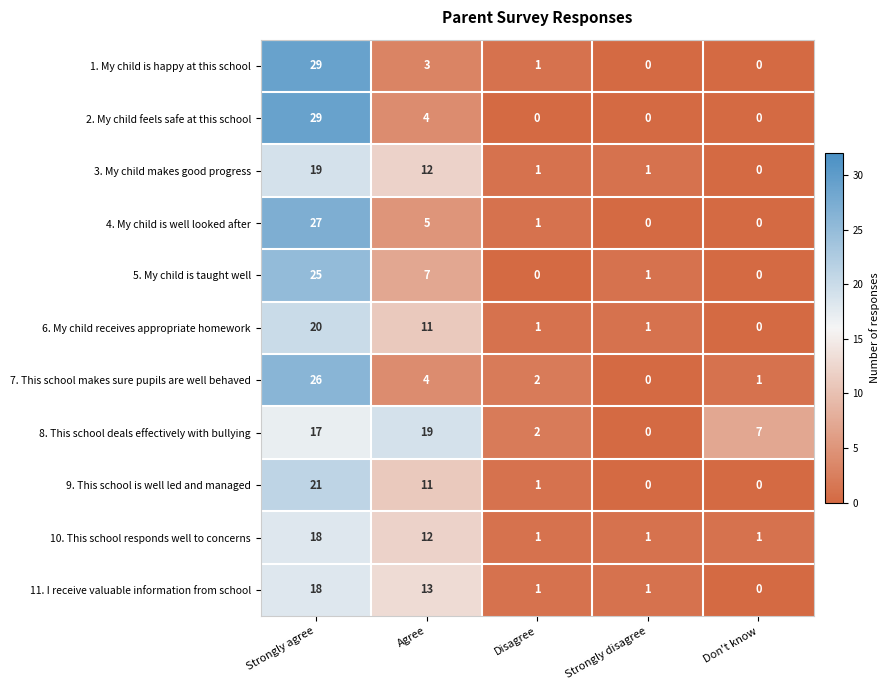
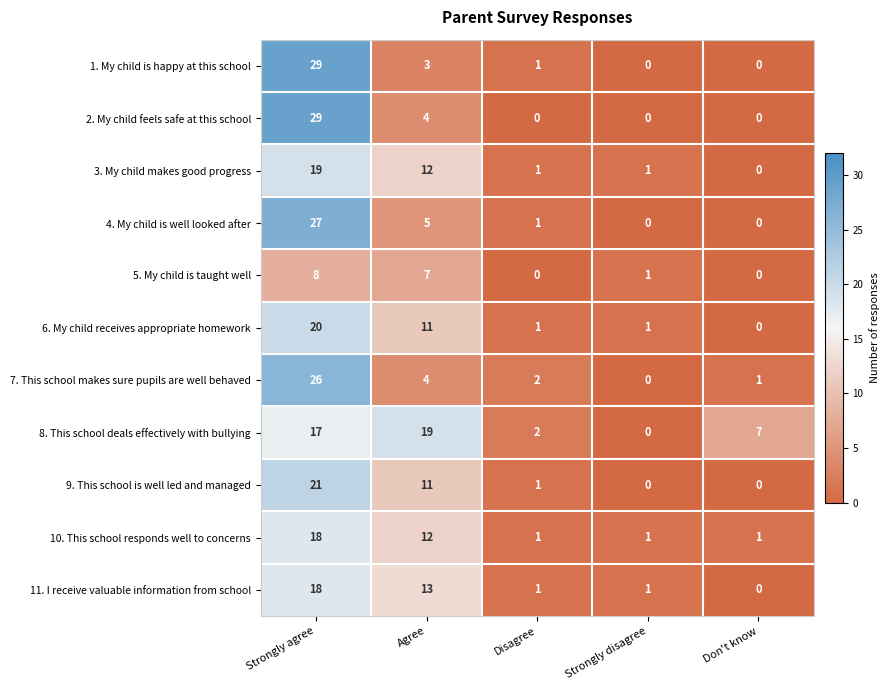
5. My child is taught well, Strongly agree: 25 -> 8
